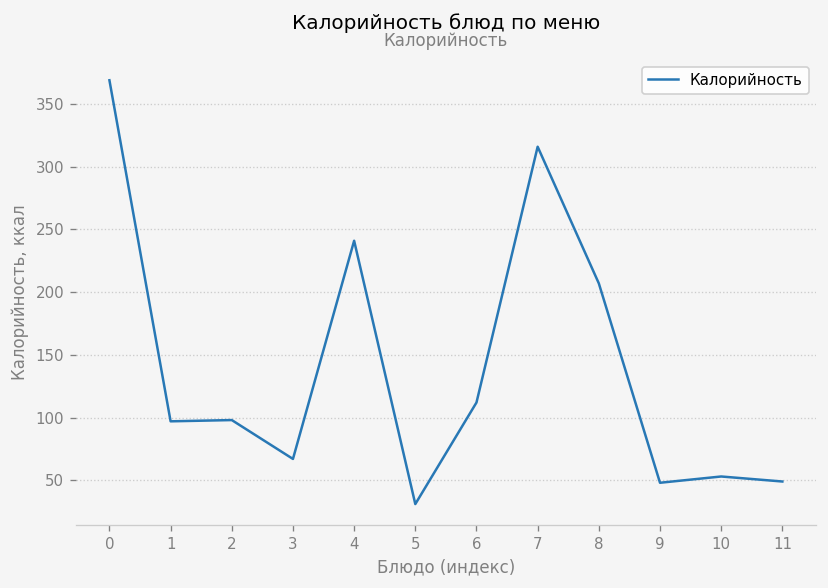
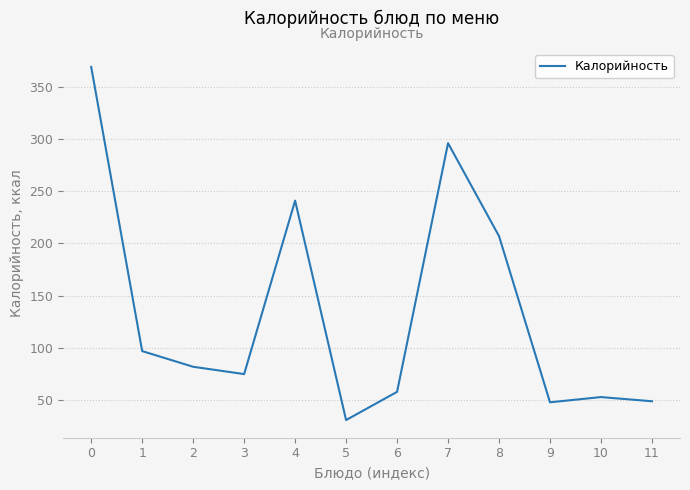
2: 98 -> 82
3: 67 -> 75
6: 112 -> 58
7: 316 -> 296
